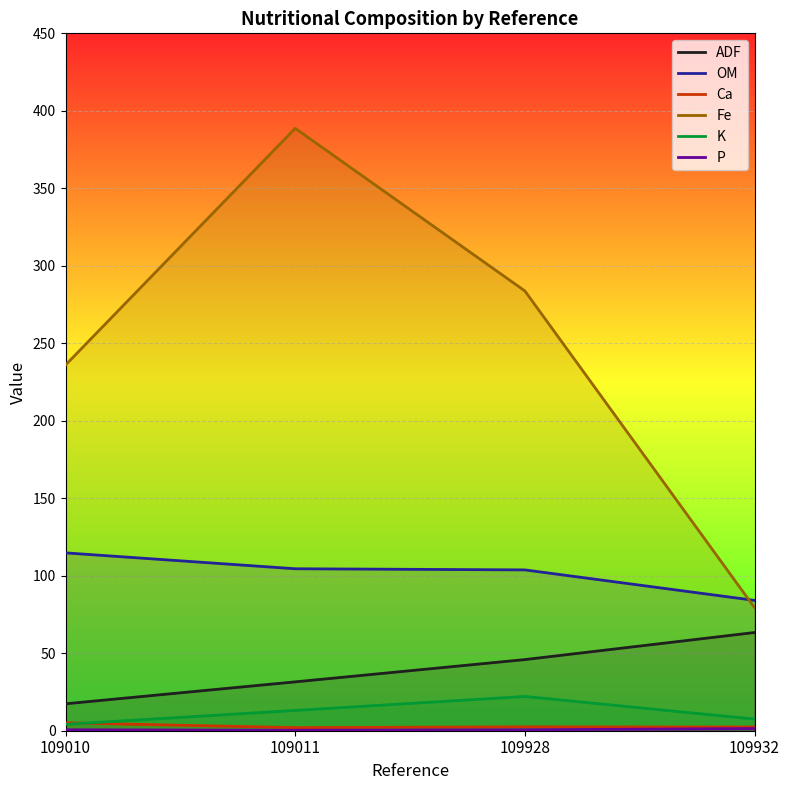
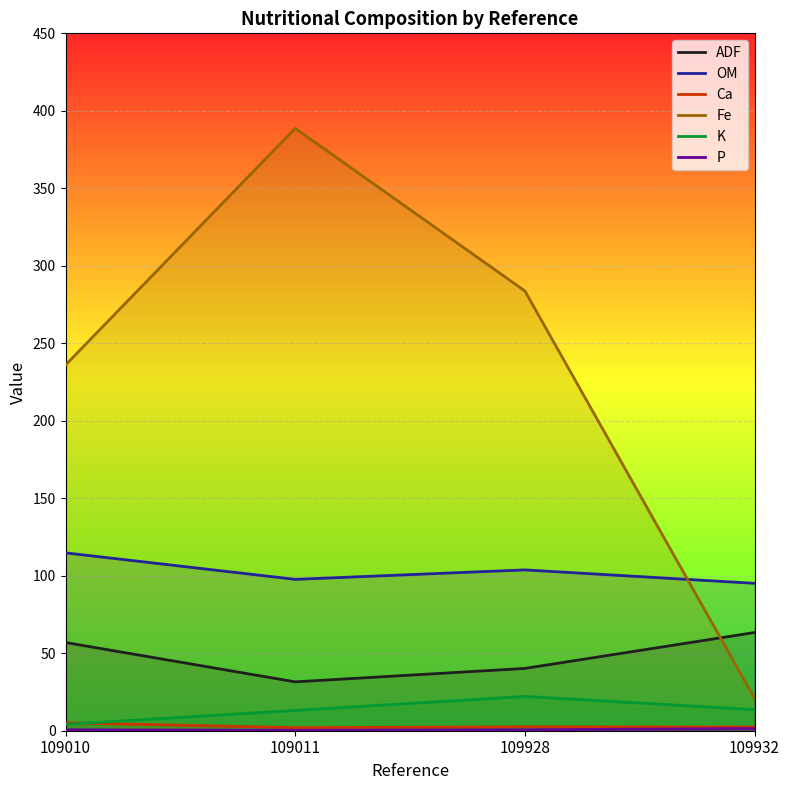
ADF, 109010: 17 -> 57
OM, 109011: 105 -> 98
ADF, 109928: 46 -> 40
OM, 109932: 84 -> 95
Fe, 109932: 79 -> 21
K, 109932: 8 -> 14
